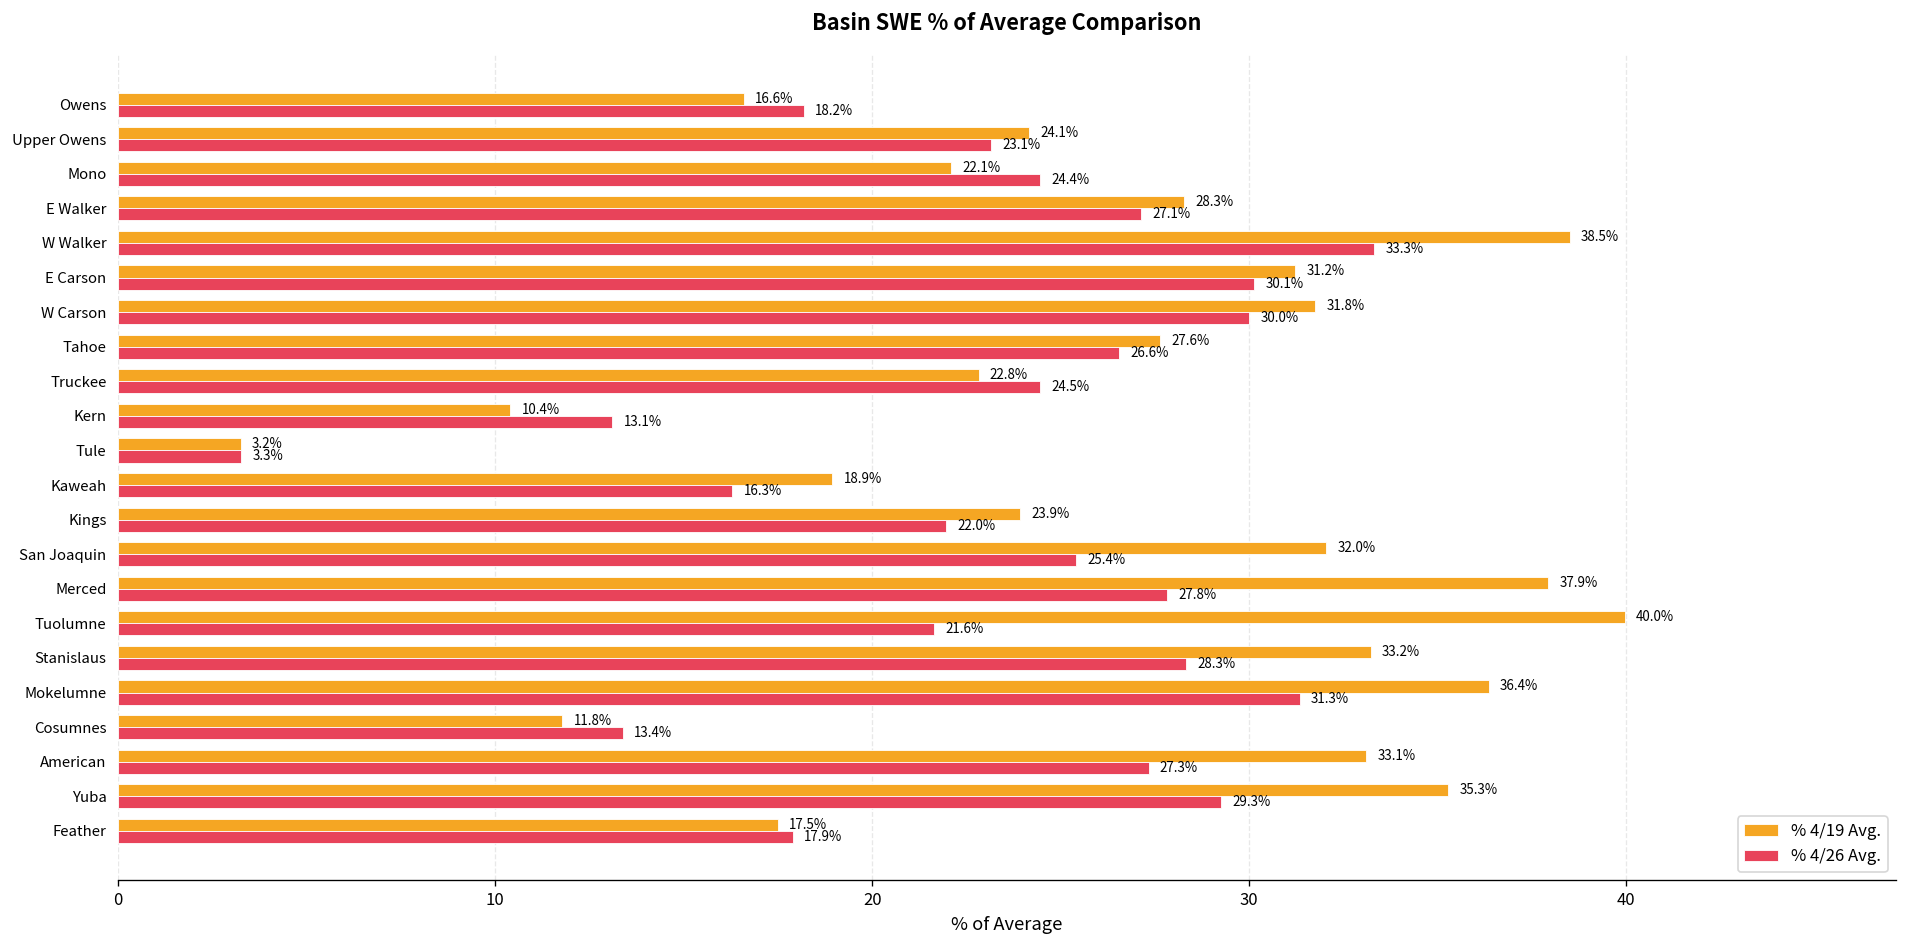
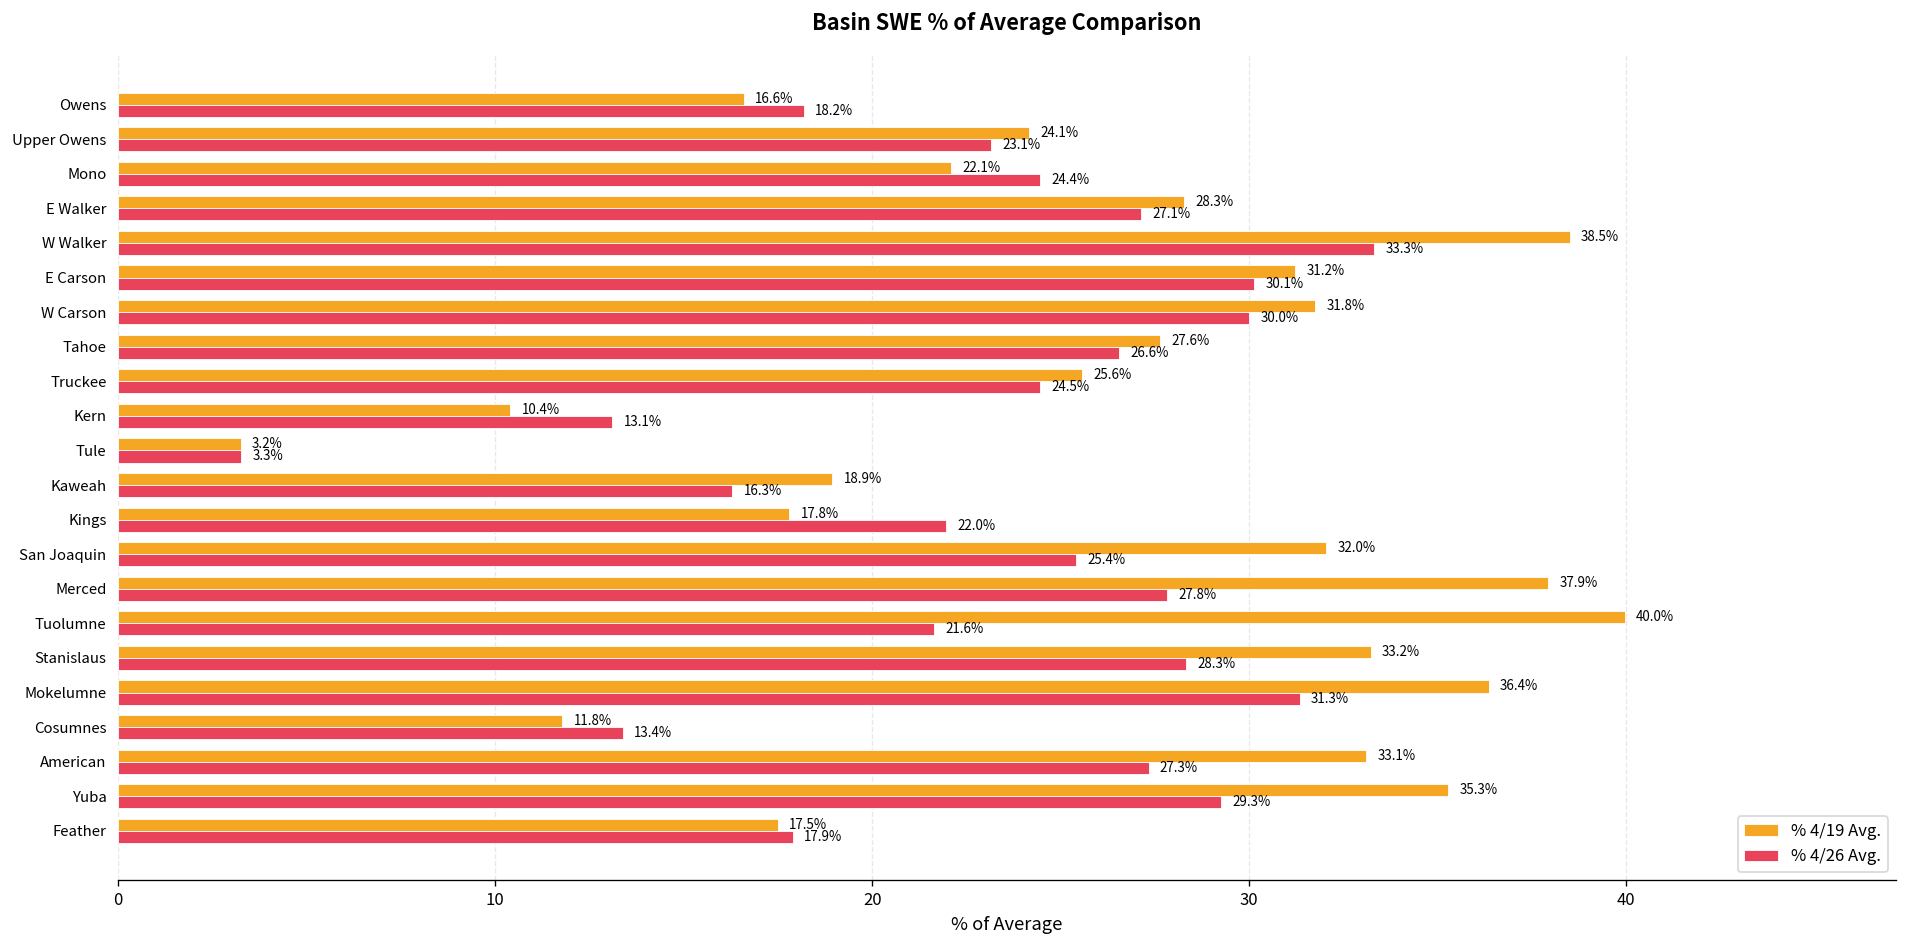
% 4/19 Avg., Truckee: 22.8% -> 25.6%
% 4/19 Avg., Kings: 23.9% -> 17.8%
